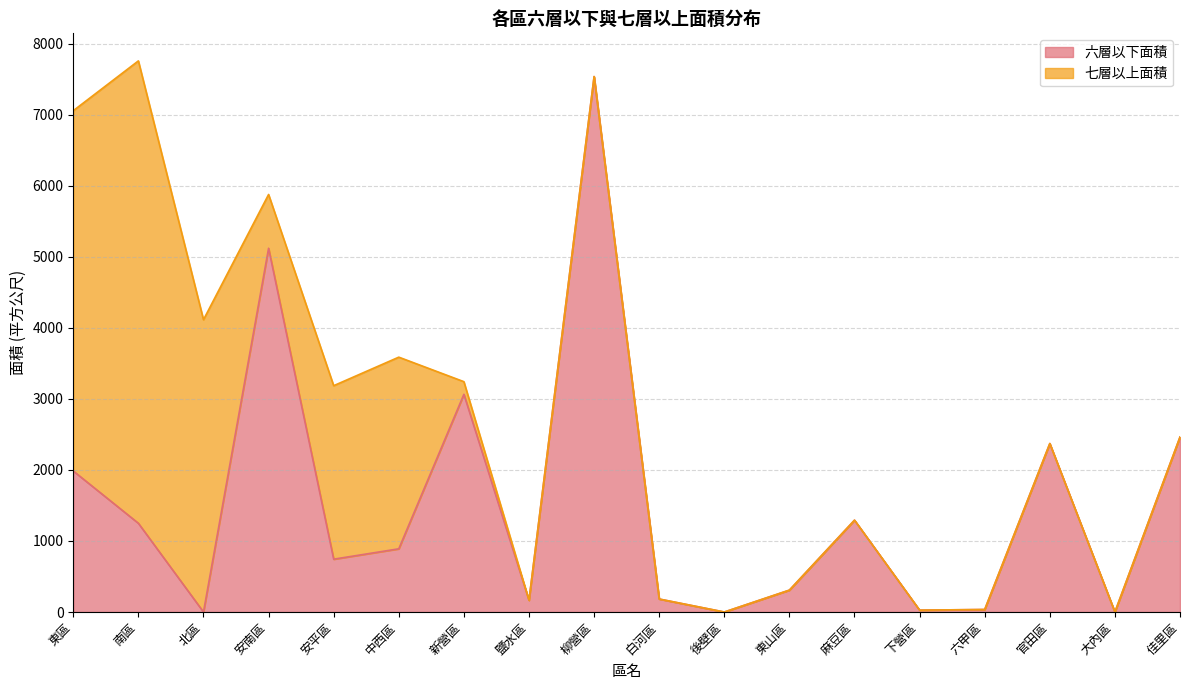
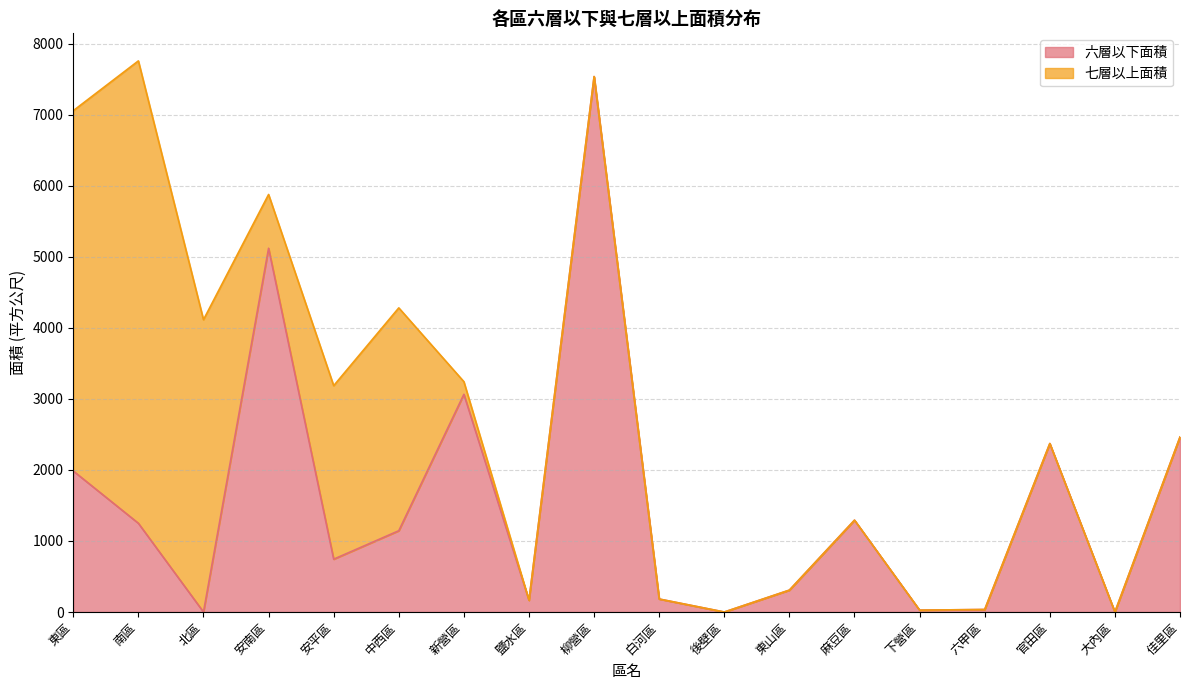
六層以下面積, 中西區: 900 -> 1100
七層以上面積, 中西區: 2700 -> 3100
